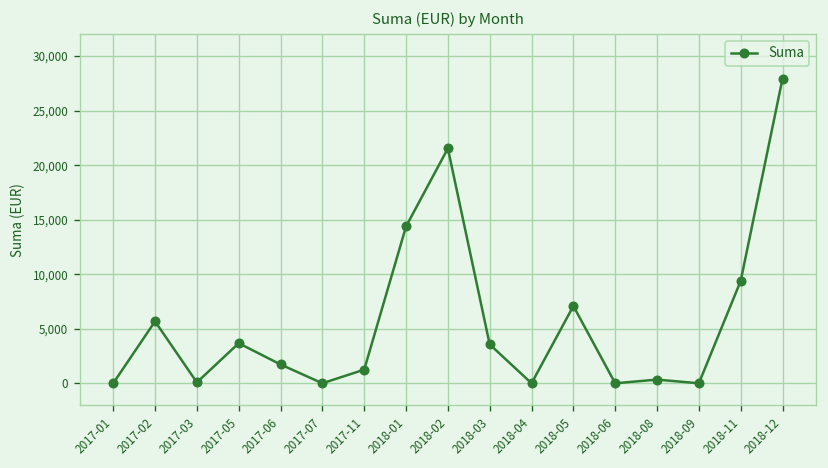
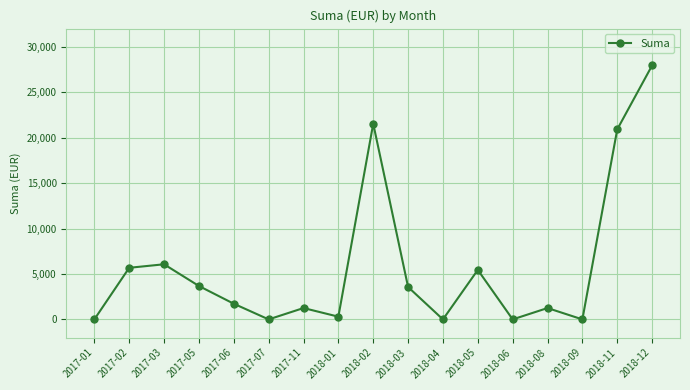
2017-03: 0 -> 6,000
2018-01: 14,000 -> 0
2018-05: 7,000 -> 5,000
2018-08: 0 -> 1,000
2018-11: 9,000 -> 21,000
